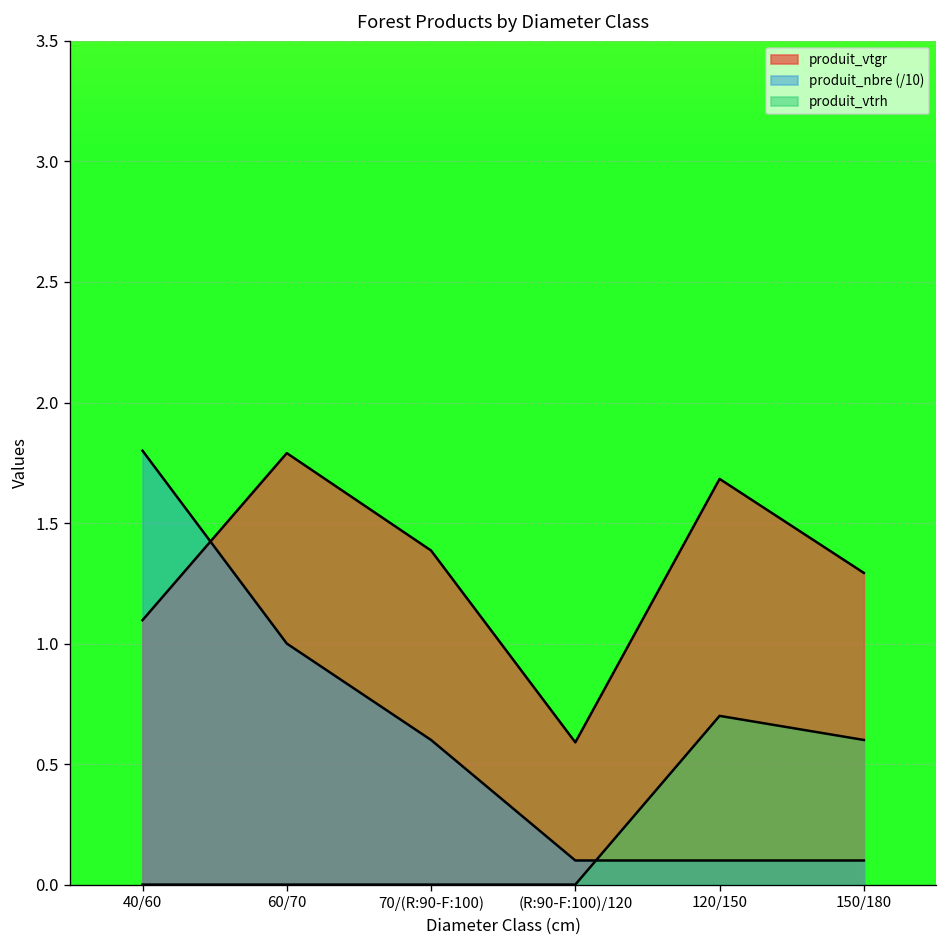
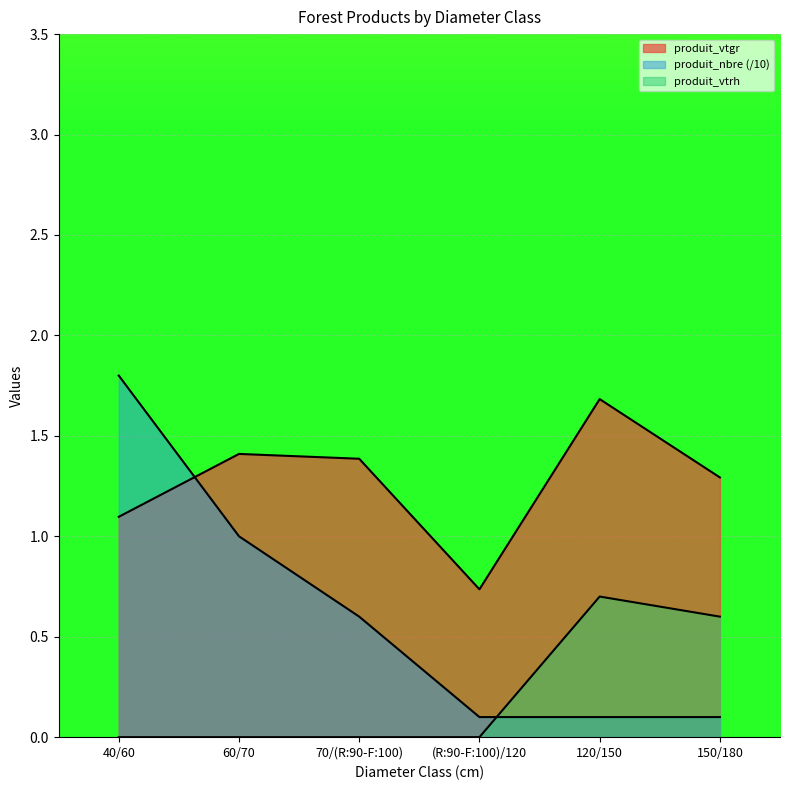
produit_vtgr, 60/70: 1.79 -> 1.41
produit_vtgr, (R:90-F:100)/120: 0.59 -> 0.74
